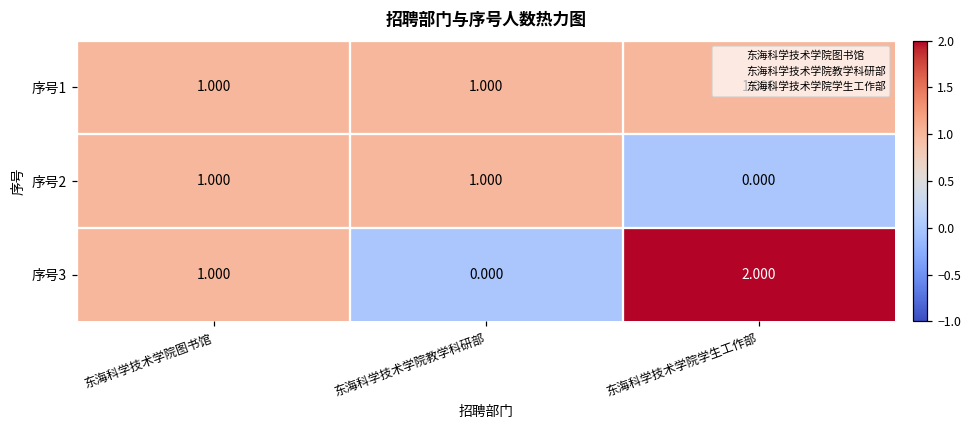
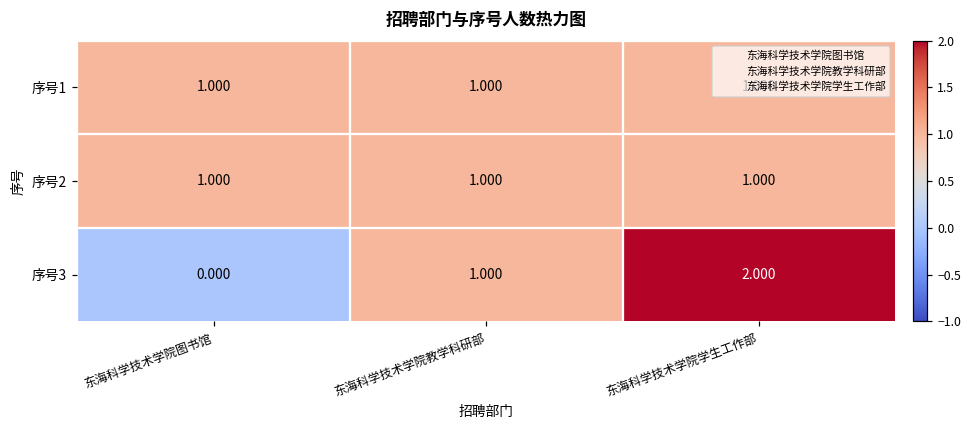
序号2, 东海科学技术学院学生工作部: 0.000 -> 1.000
序号3, 东海科学技术学院图书馆: 1.000 -> 0.000
序号3, 东海科学技术学院教学科研部: 0.000 -> 1.000
